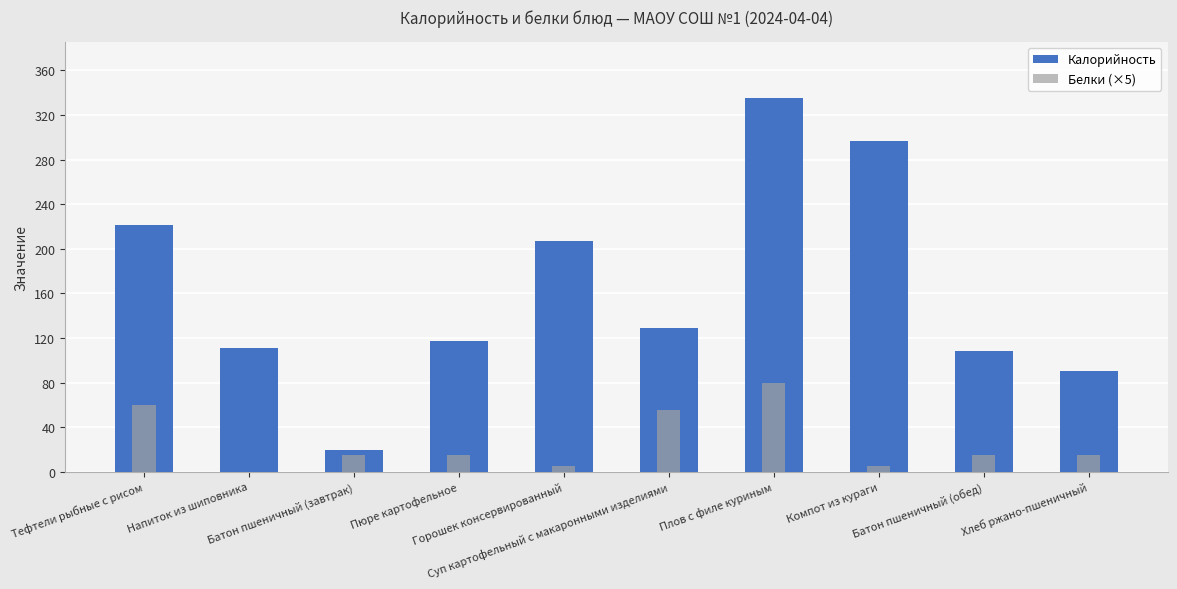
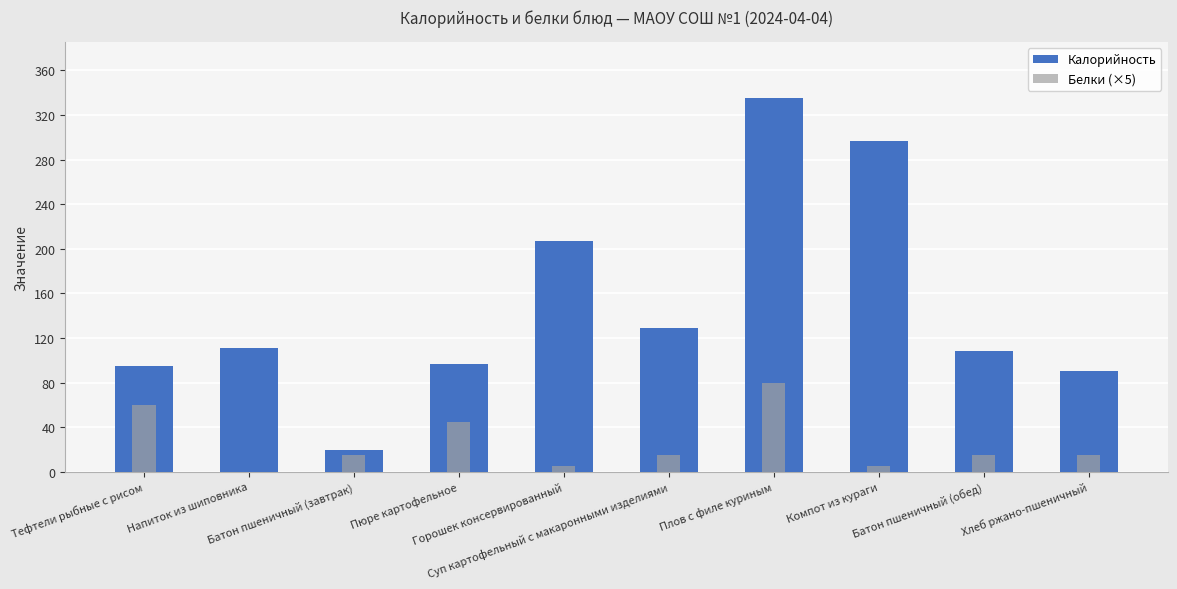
Калорийность, Тефтели рыбные с рисом: 221 -> 95
Калорийность, Пюре картофельное: 117 -> 97
Белки (×5), Пюре картофельное: 15 -> 45
Белки (×5), Суп картофельный с макаронными изделиями: 55 -> 15
